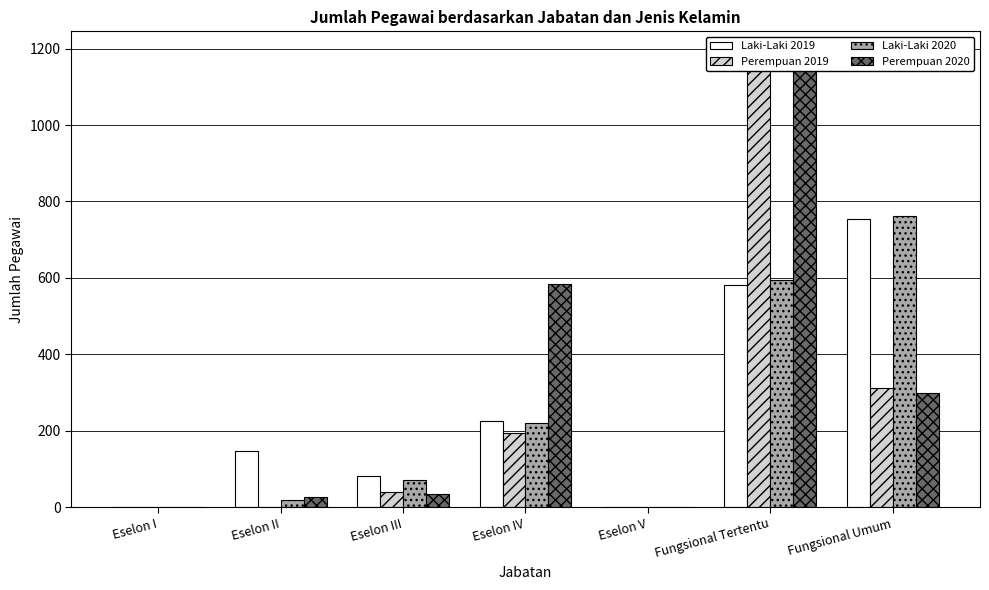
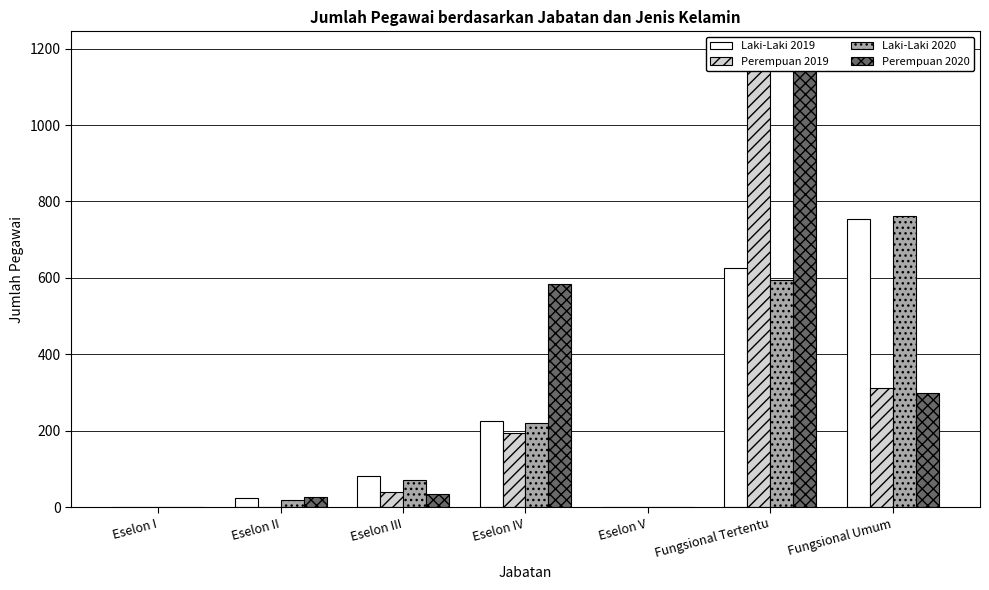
Laki-Laki 2019, Eselon II: 150 -> 30
Laki-Laki 2019, Fungsional Tertentu: 580 -> 630
